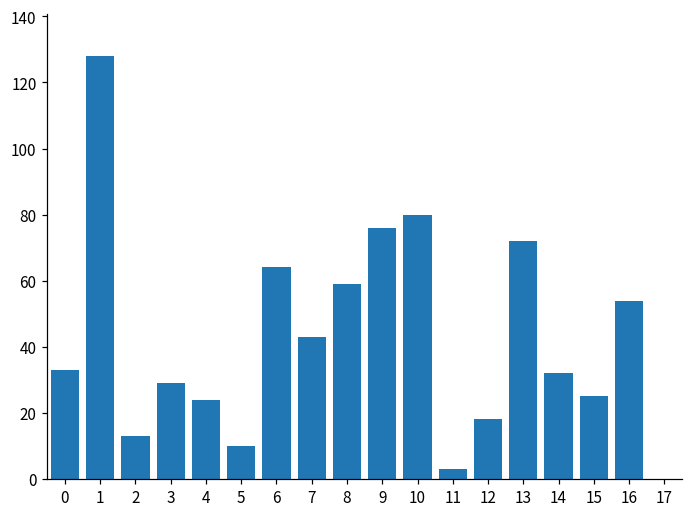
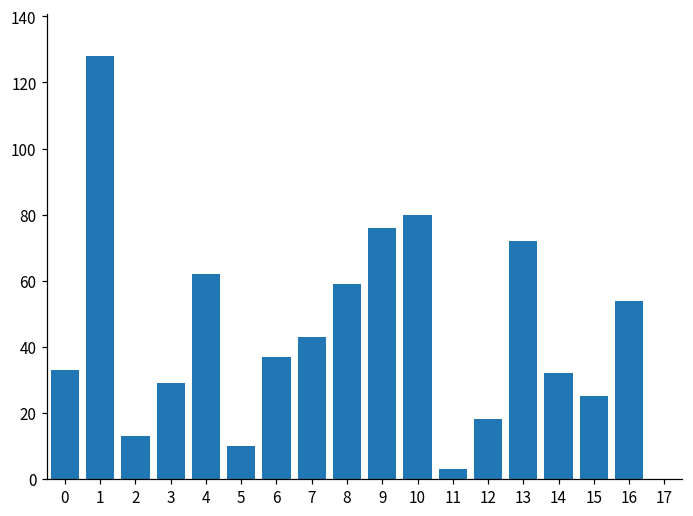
4: 24 -> 62
6: 64 -> 37
